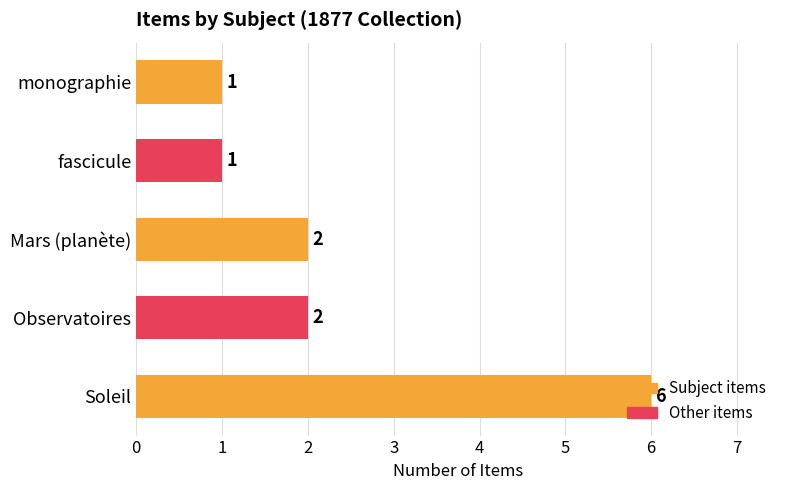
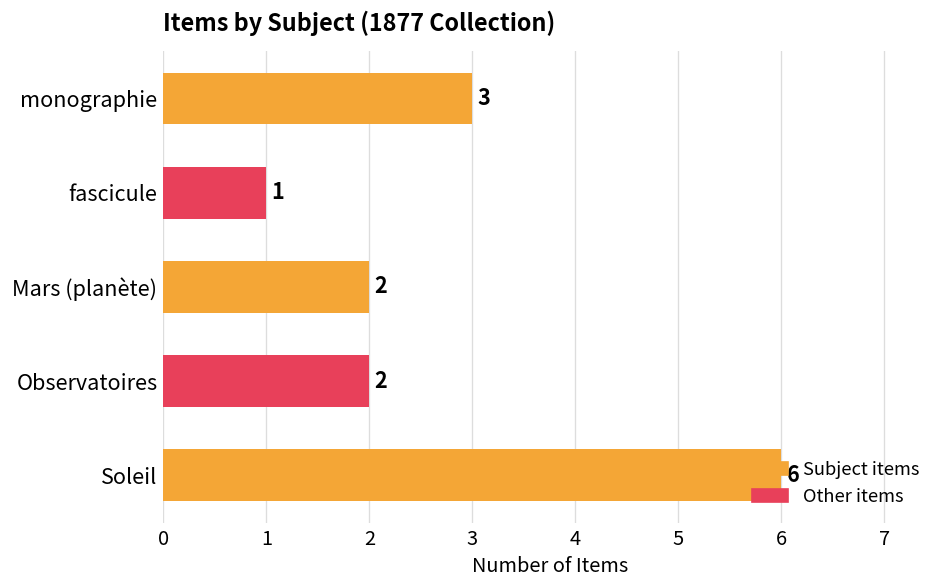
monographie: 1 -> 3
